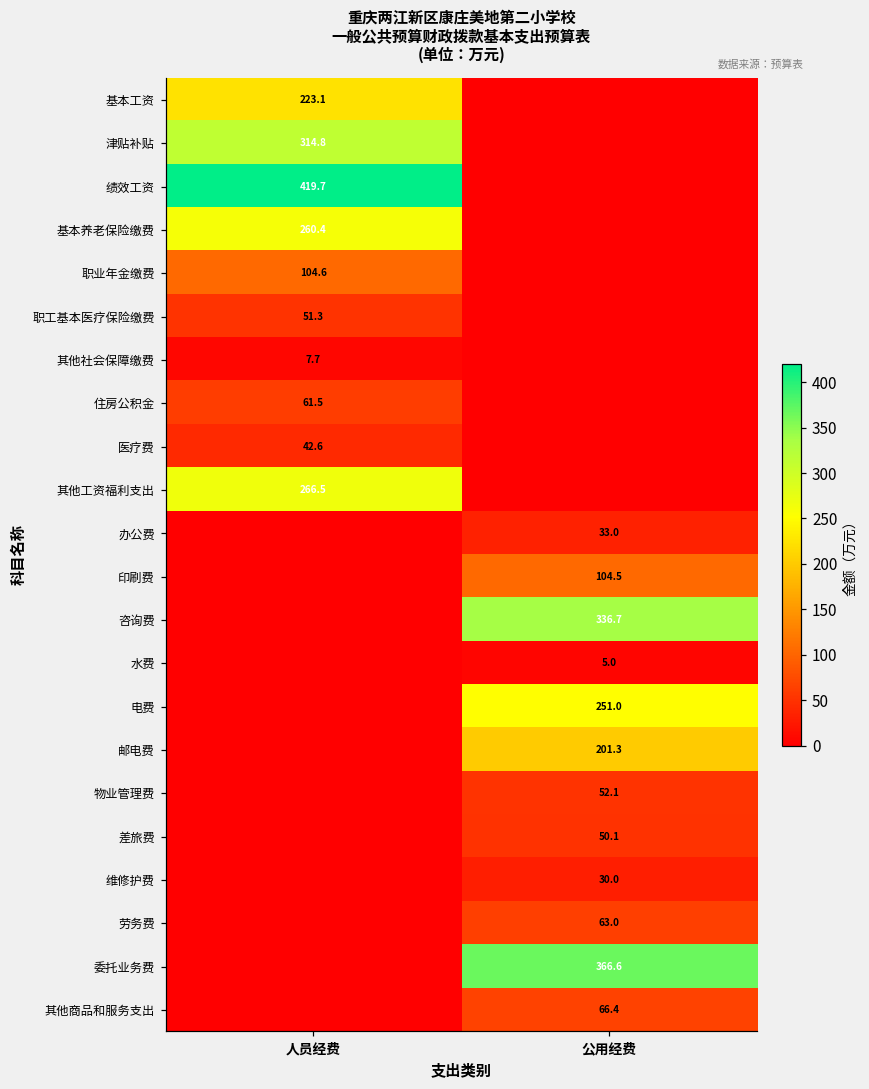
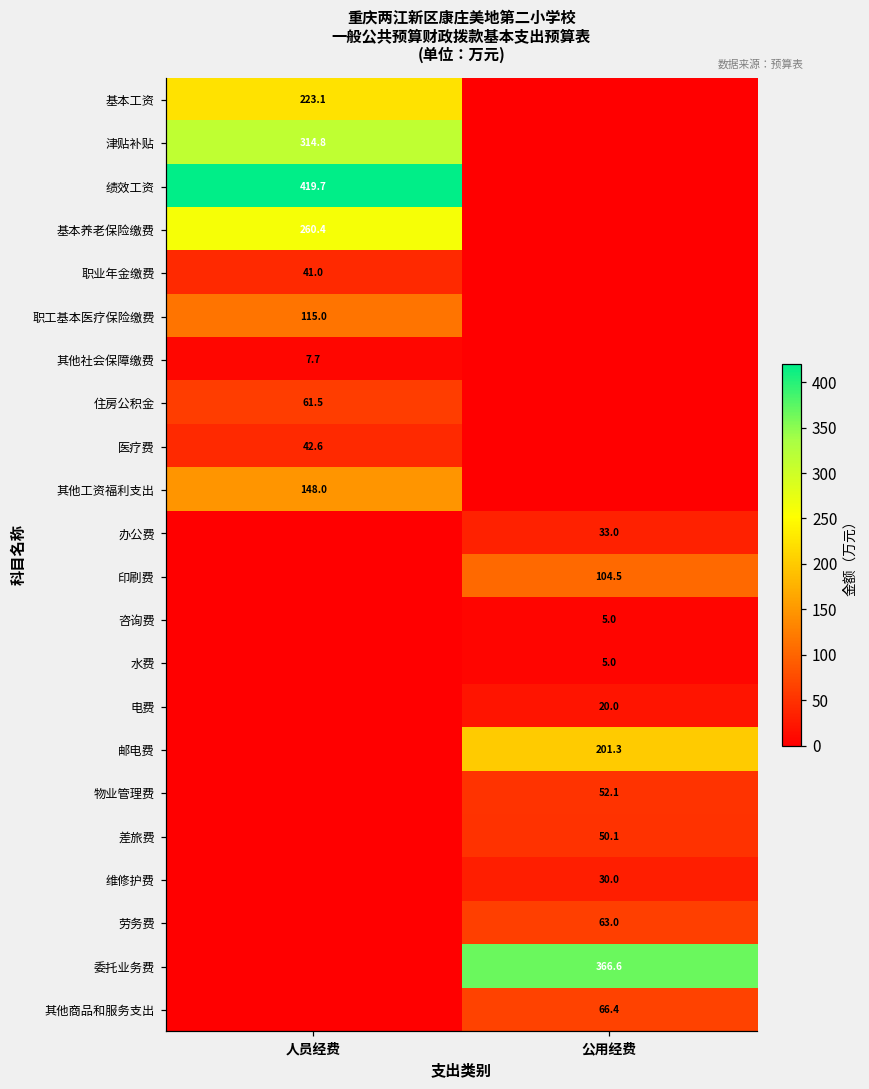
职业年金缴费, 人员经费: 104.6 -> 41.0
职工基本医疗保险缴费, 人员经费: 51.3 -> 115.0
其他工资福利支出, 人员经费: 266.5 -> 148.0
咨询费, 公用经费: 336.7 -> 5.0
电费, 公用经费: 251.0 -> 20.0
